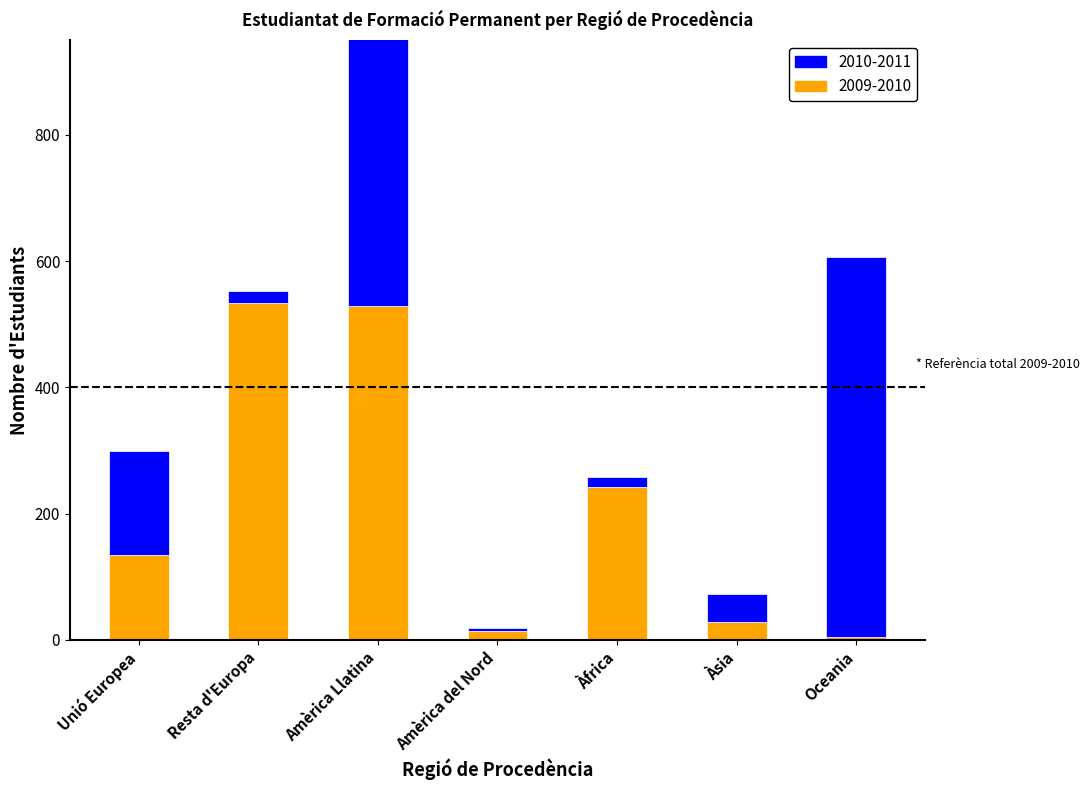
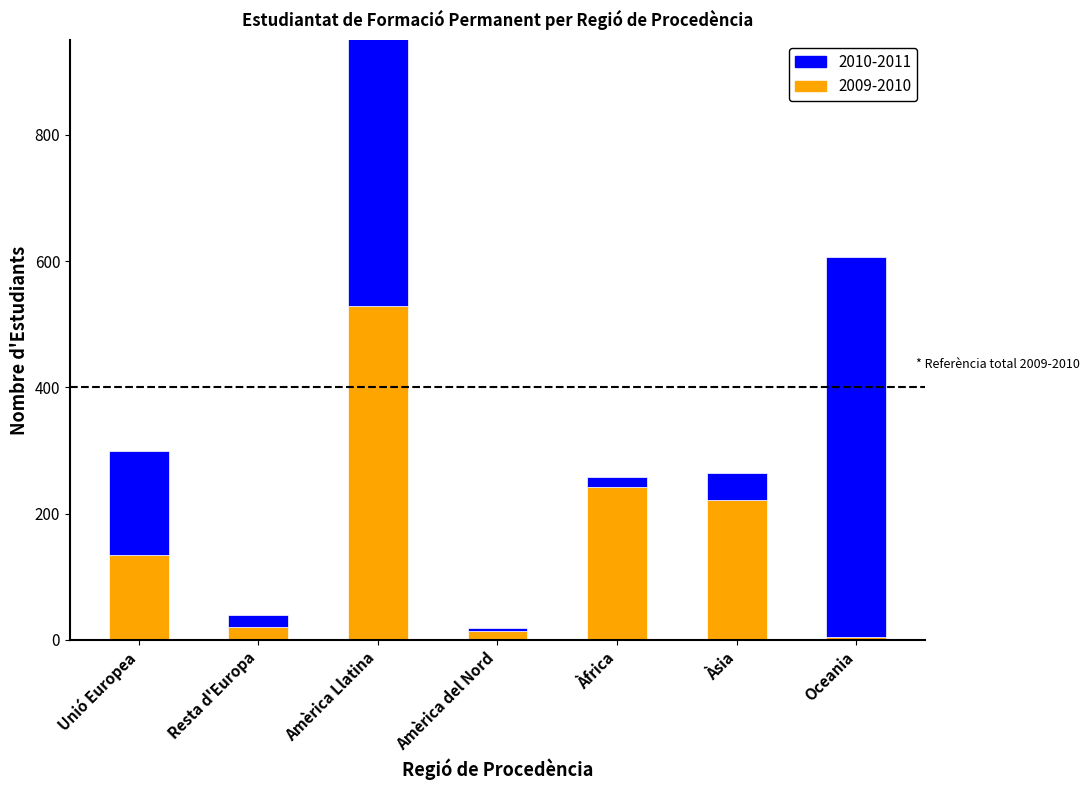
2009-2010, Resta d'Europa: 530 -> 20
2009-2010, Àsia: 30 -> 220
